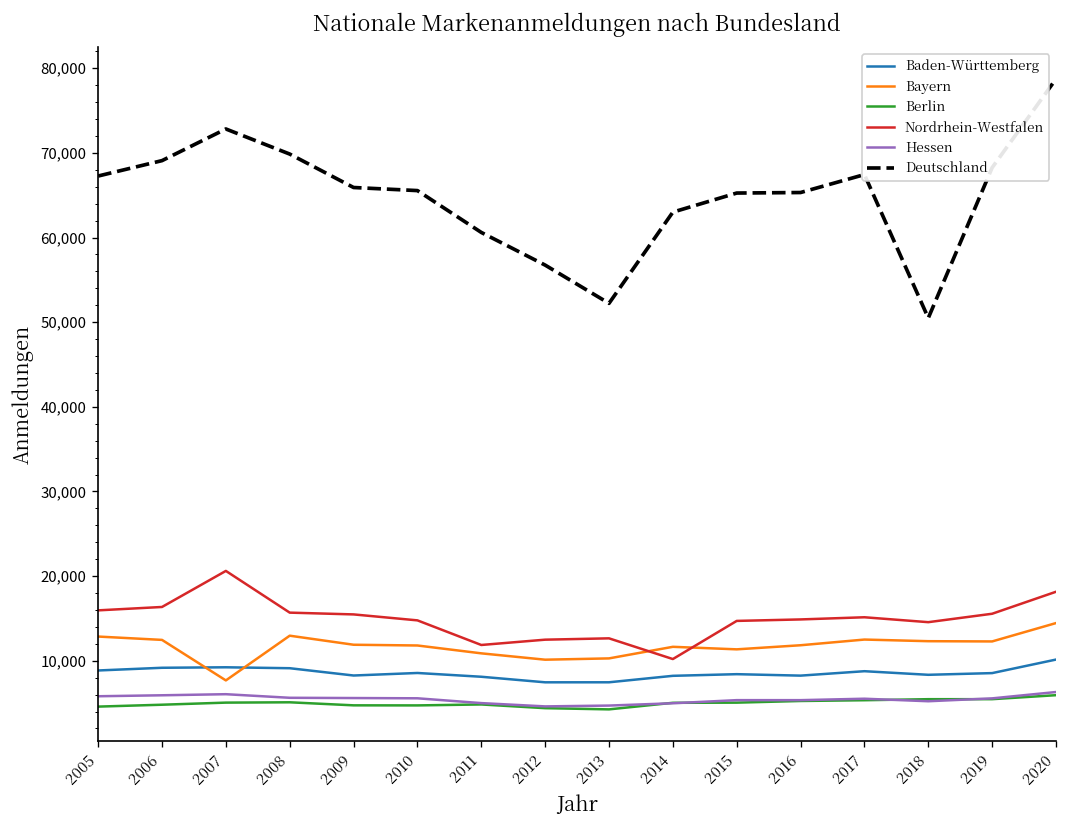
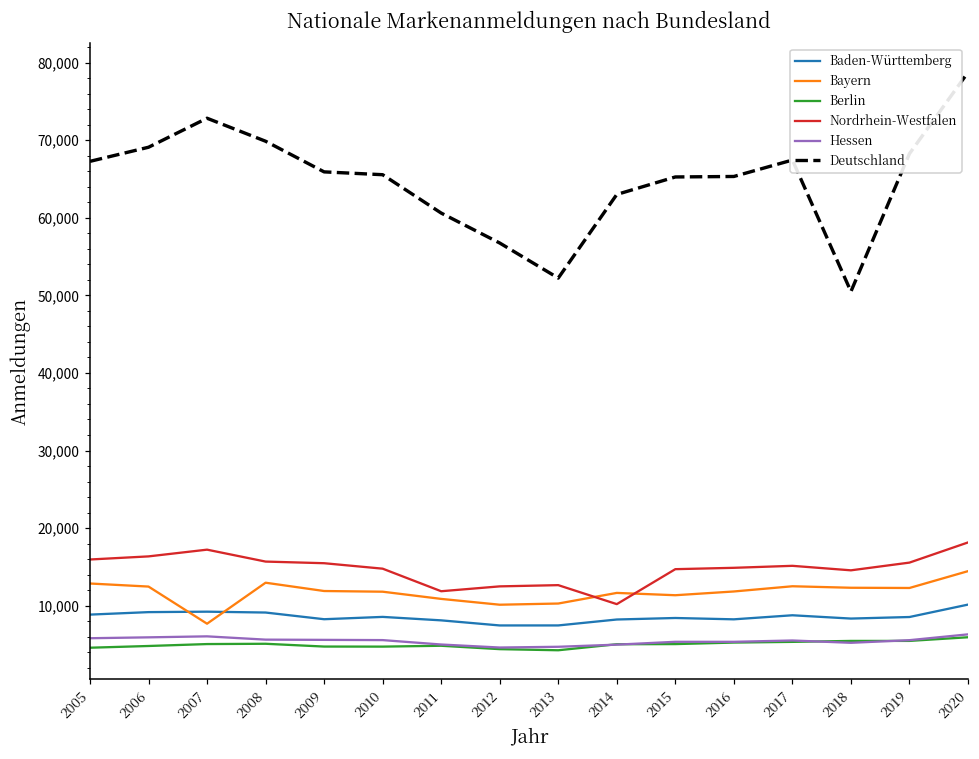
Nordrhein-Westfalen, 2007: 21,000 -> 17,000
